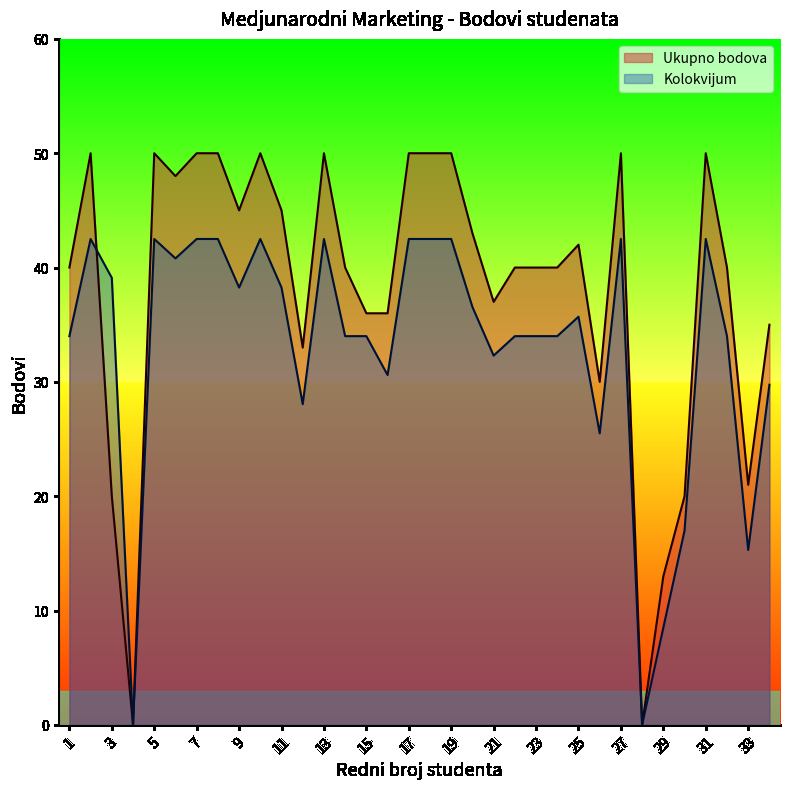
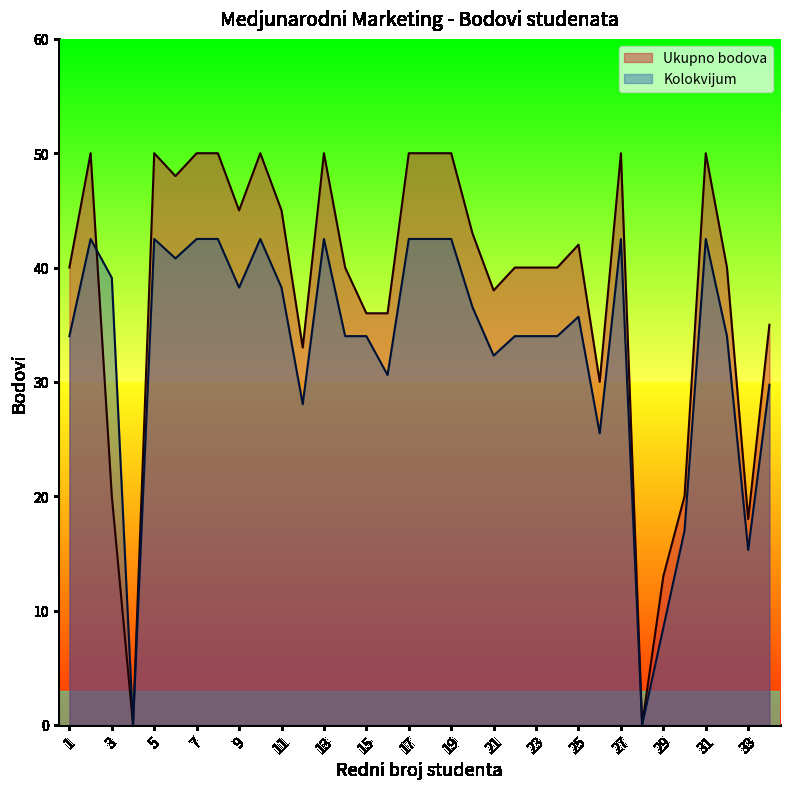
Ukupno bodova, 21: 37 -> 38
Ukupno bodova, 33: 21 -> 18
